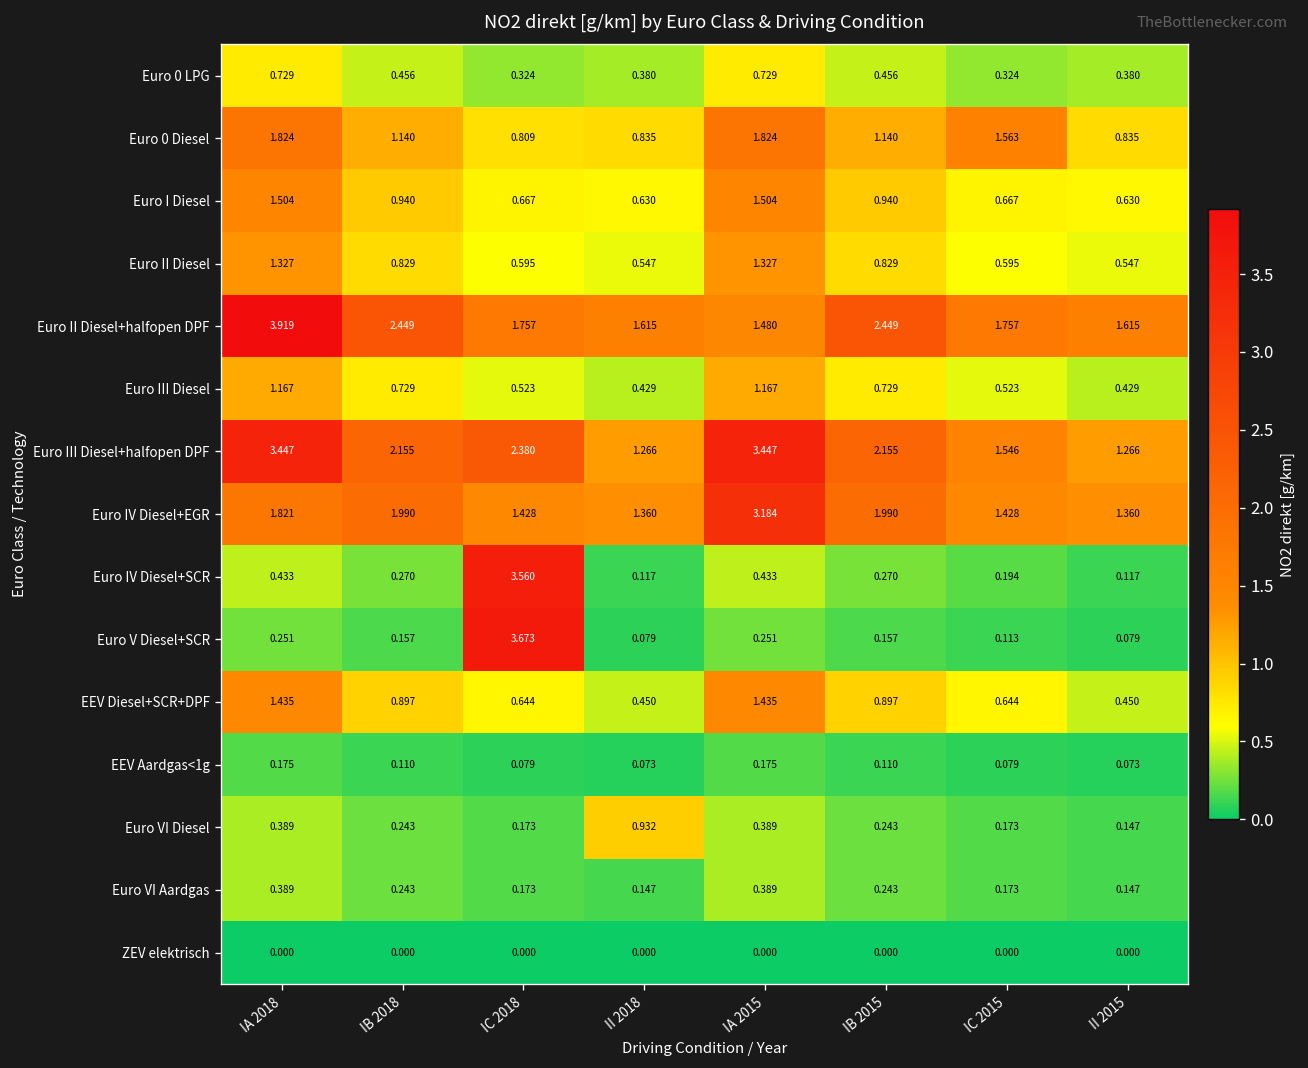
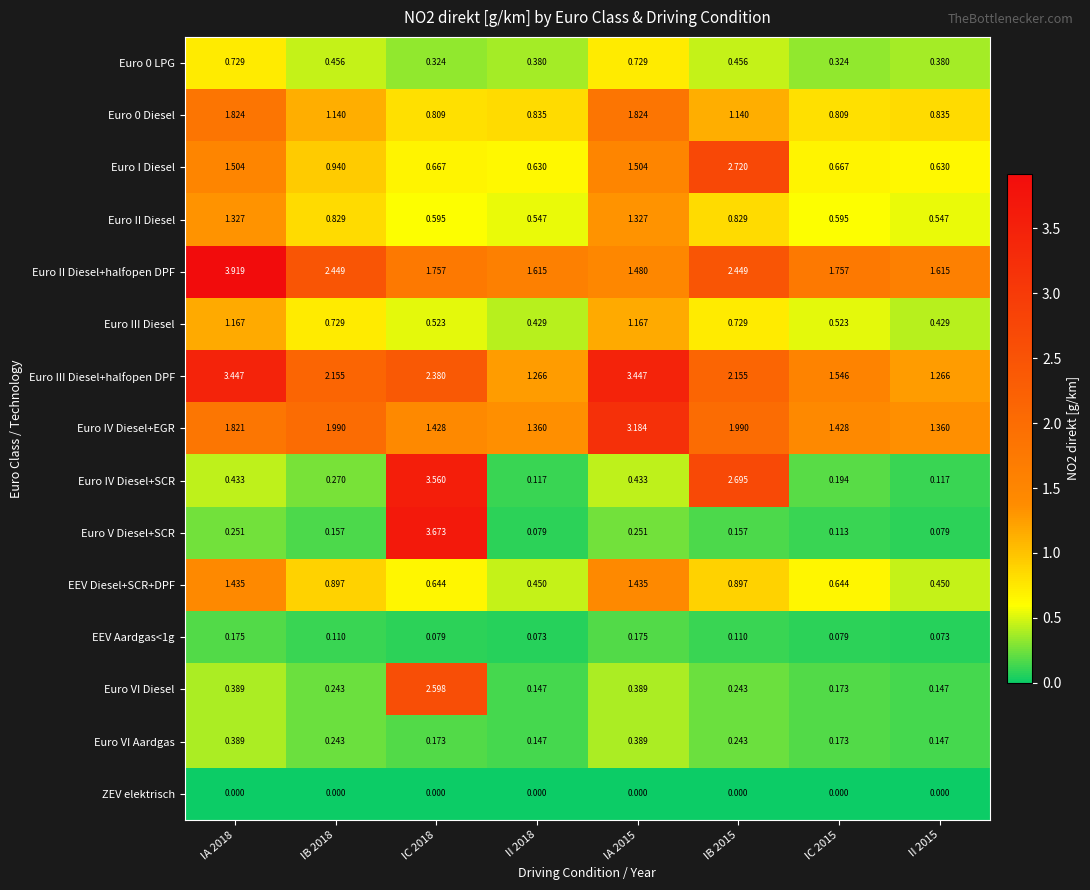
Euro 0 Diesel, IC 2015: 1.563 -> 0.809
Euro I Diesel, IB 2015: 0.940 -> 2.720
Euro IV Diesel+SCR, IB 2015: 0.270 -> 2.695
Euro VI Diesel, IC 2018: 0.173 -> 2.598
Euro VI Diesel, II 2018: 0.932 -> 0.147
